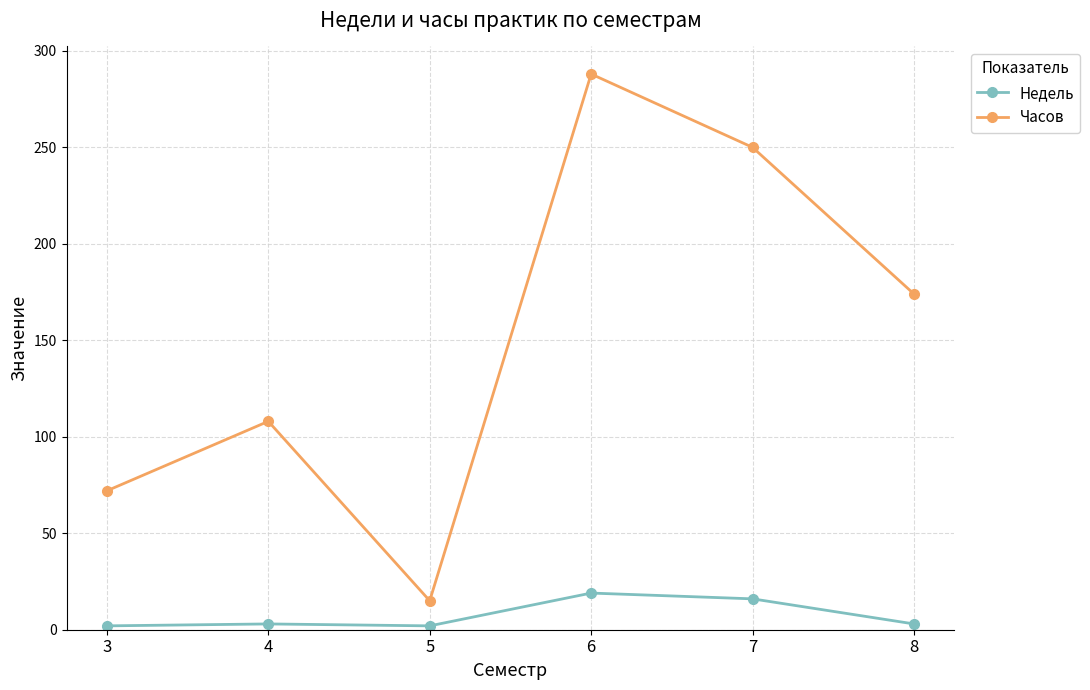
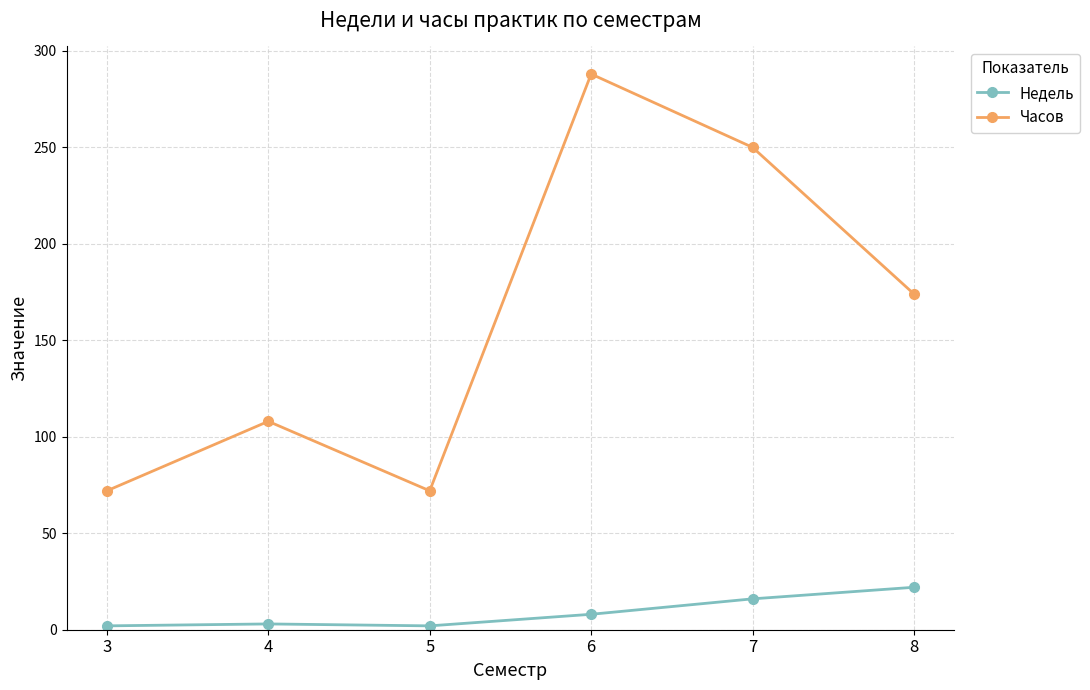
Часов, 5: 15 -> 72
Недель, 6: 19 -> 8
Недель, 8: 3 -> 22
